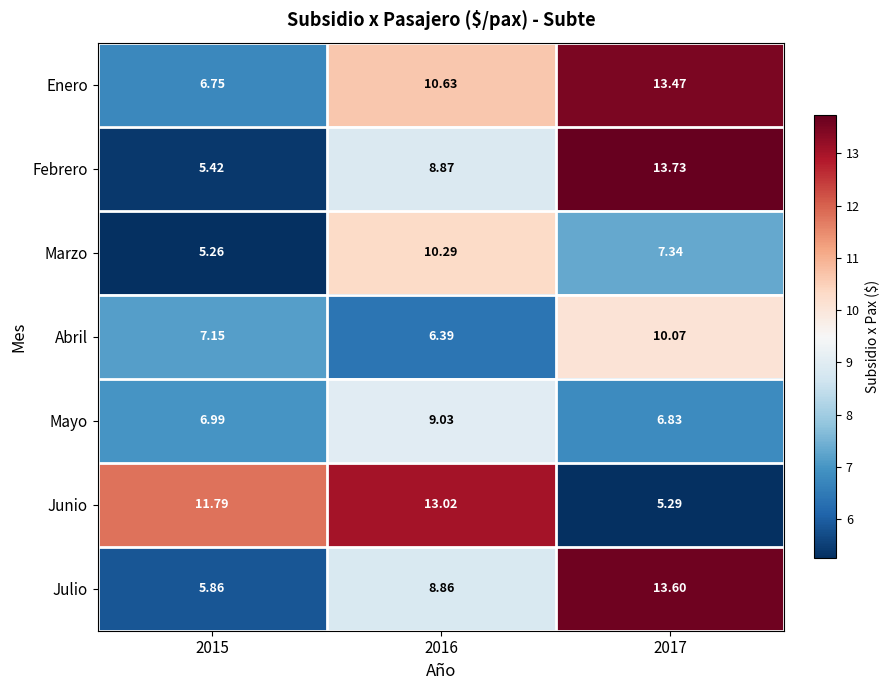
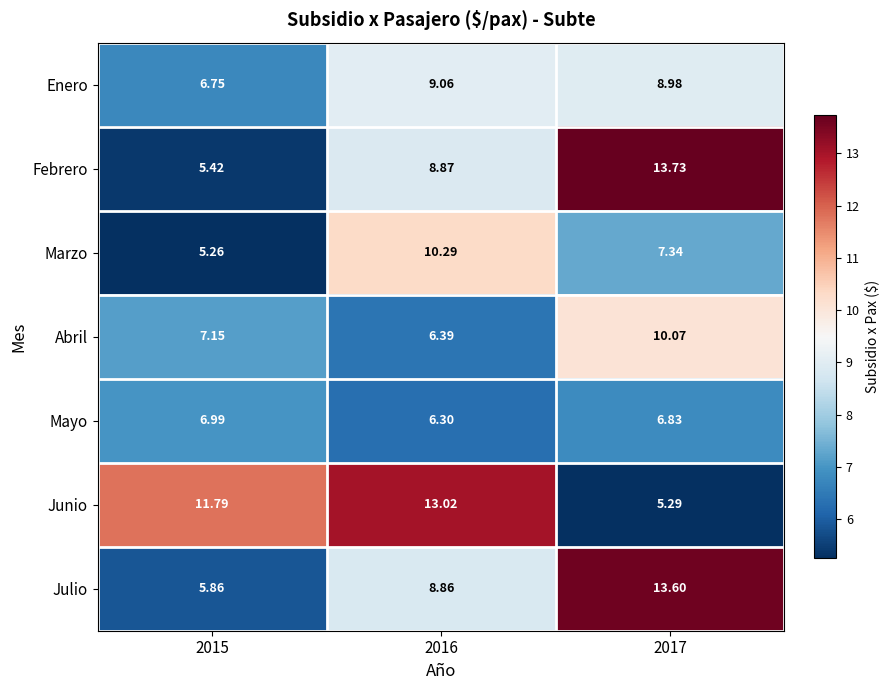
Enero, 2016: 10.63 -> 9.06
Enero, 2017: 13.47 -> 8.98
Mayo, 2016: 9.03 -> 6.30
